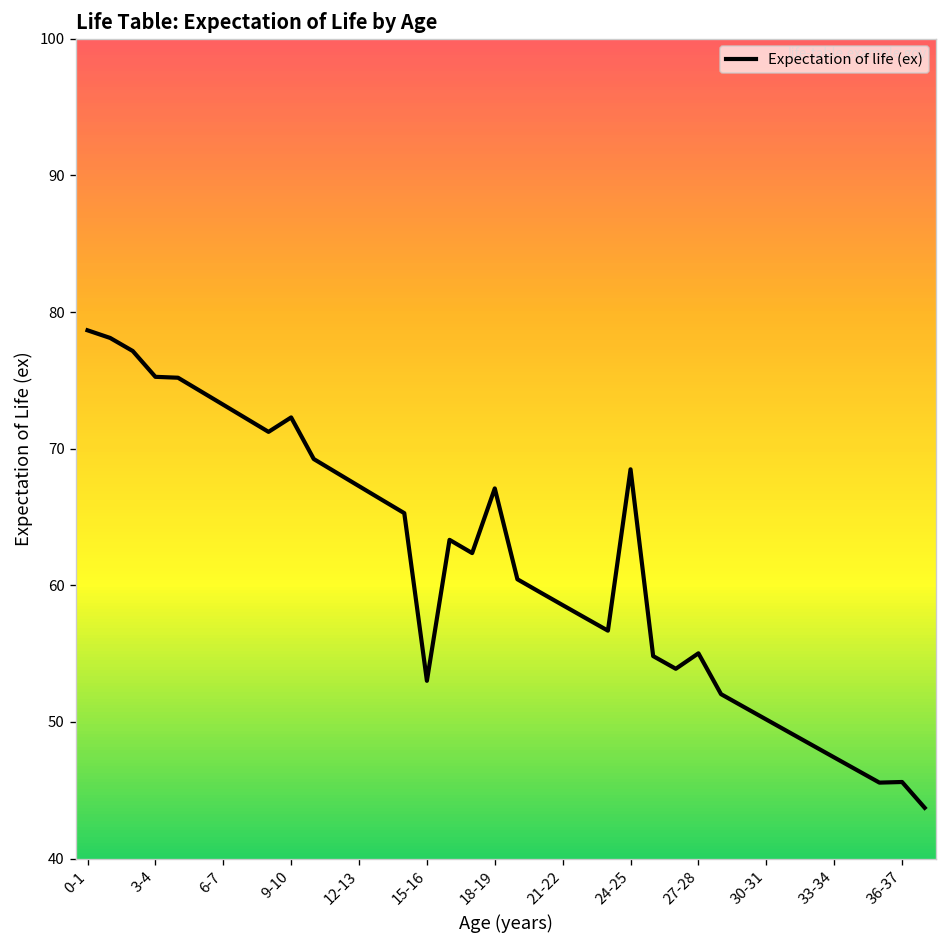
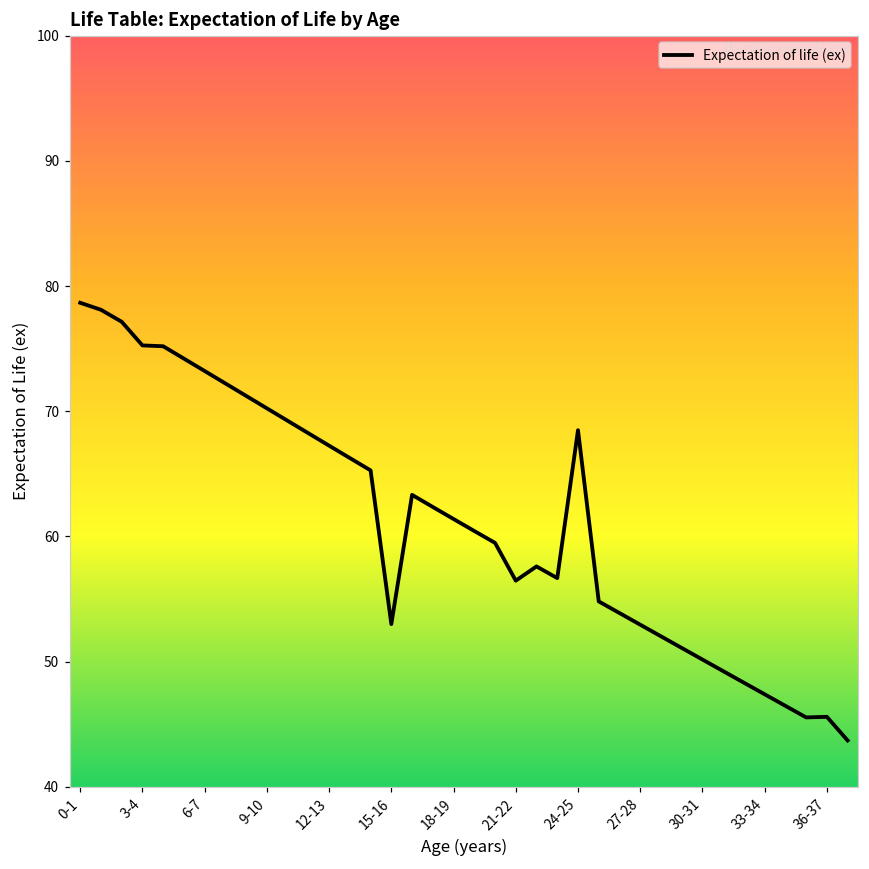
9-10: 72.3 -> 70.2
18-19: 67.1 -> 61.4
21-22: 58.5 -> 56.5
27-28: 55.0 -> 53.0
